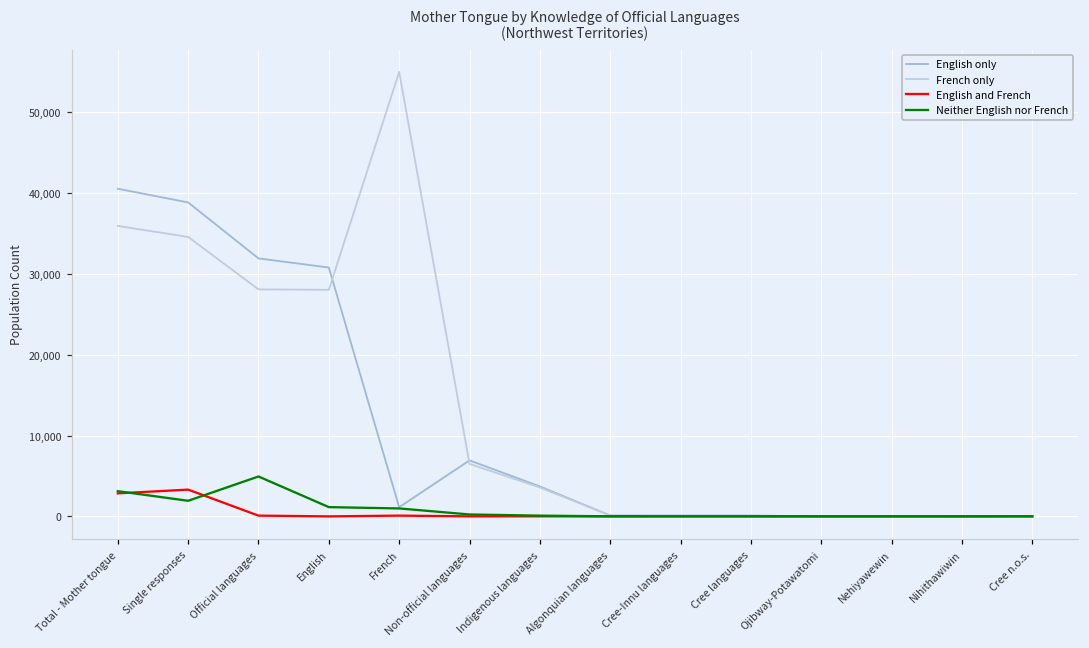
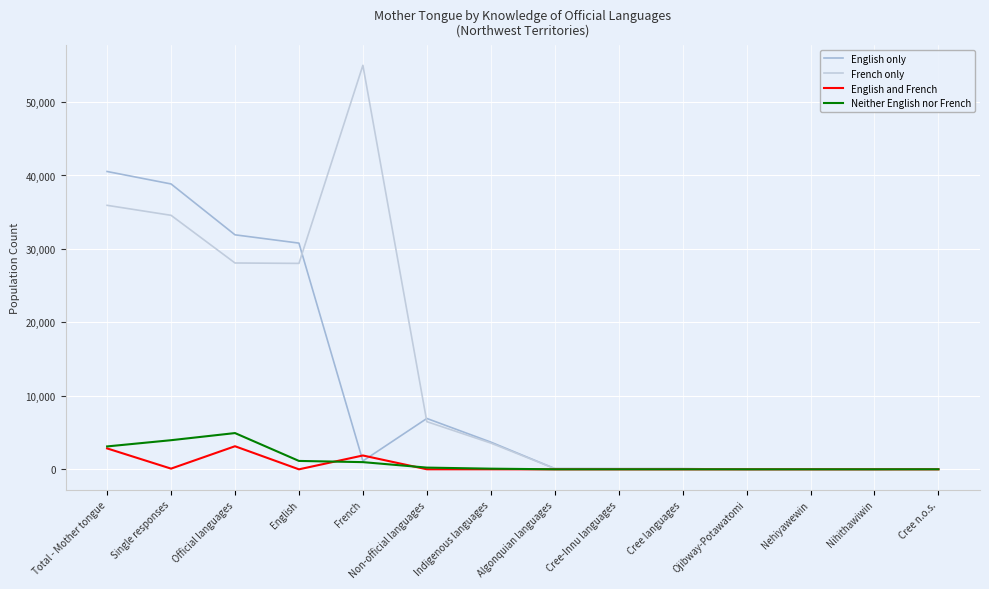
English and French, Single responses: 3,000 -> 0
Neither English nor French, Single responses: 2,000 -> 4,000
English and French, Official languages: 0 -> 3,000
English and French, French: 0 -> 2,000
